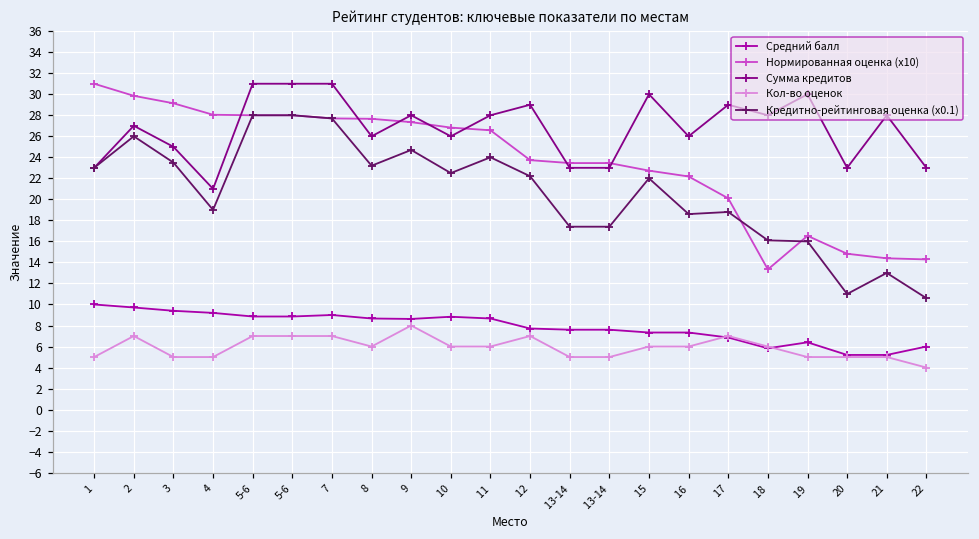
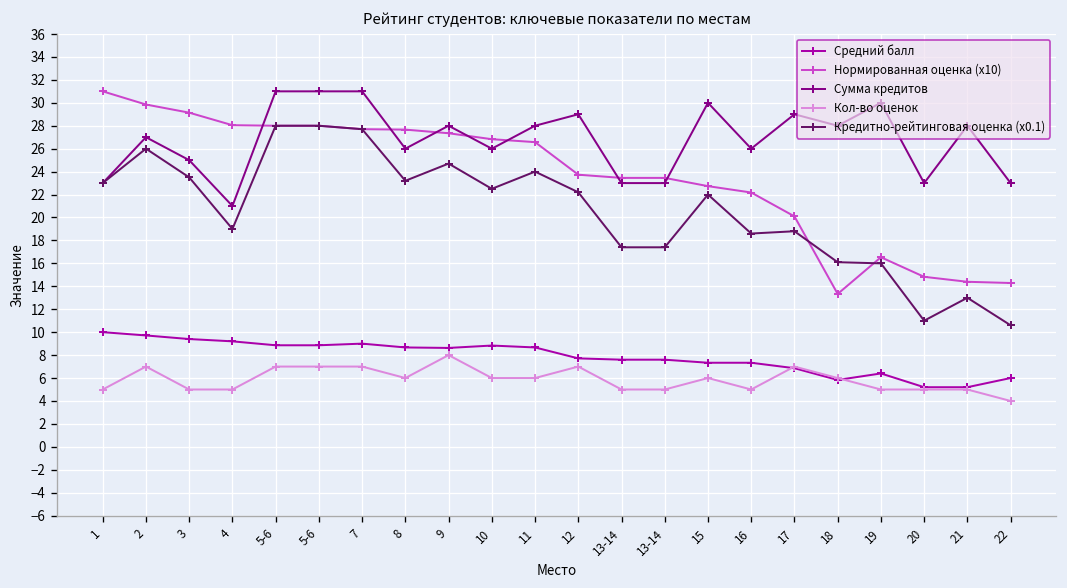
Кол-во оценок, 16: 6 -> 5
